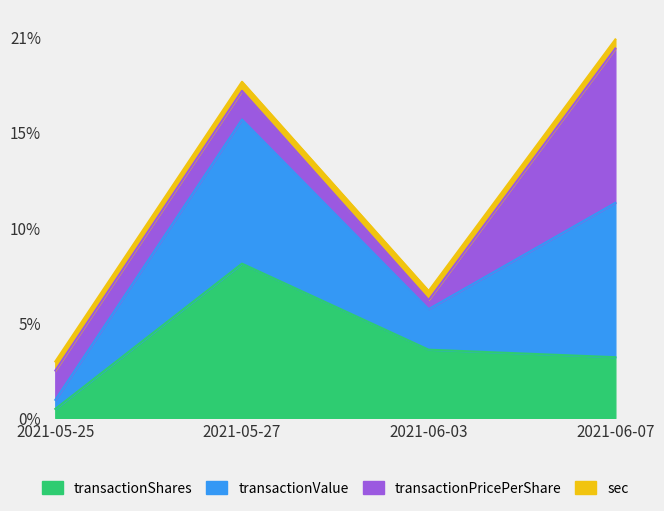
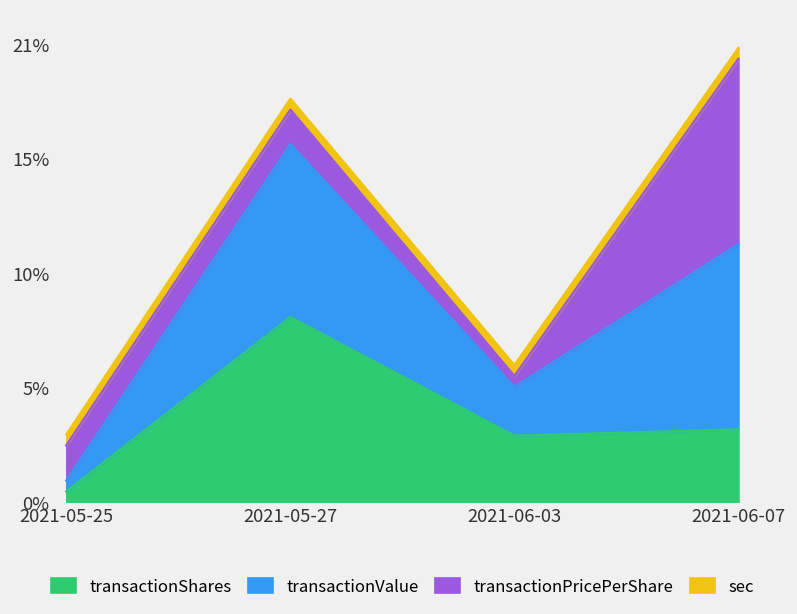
transactionShares, 2021-06-03: 3.8% -> 3.1%
